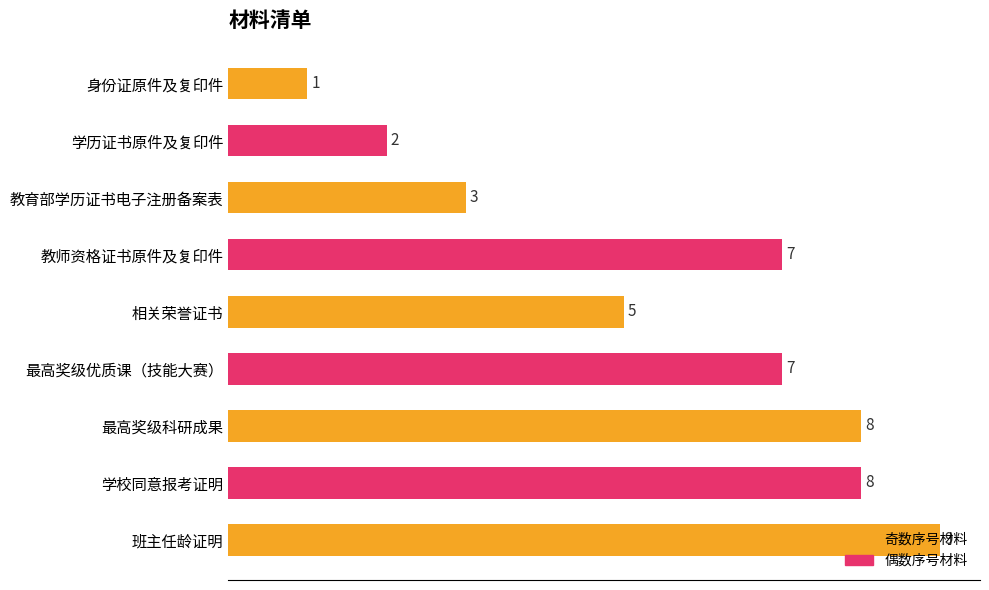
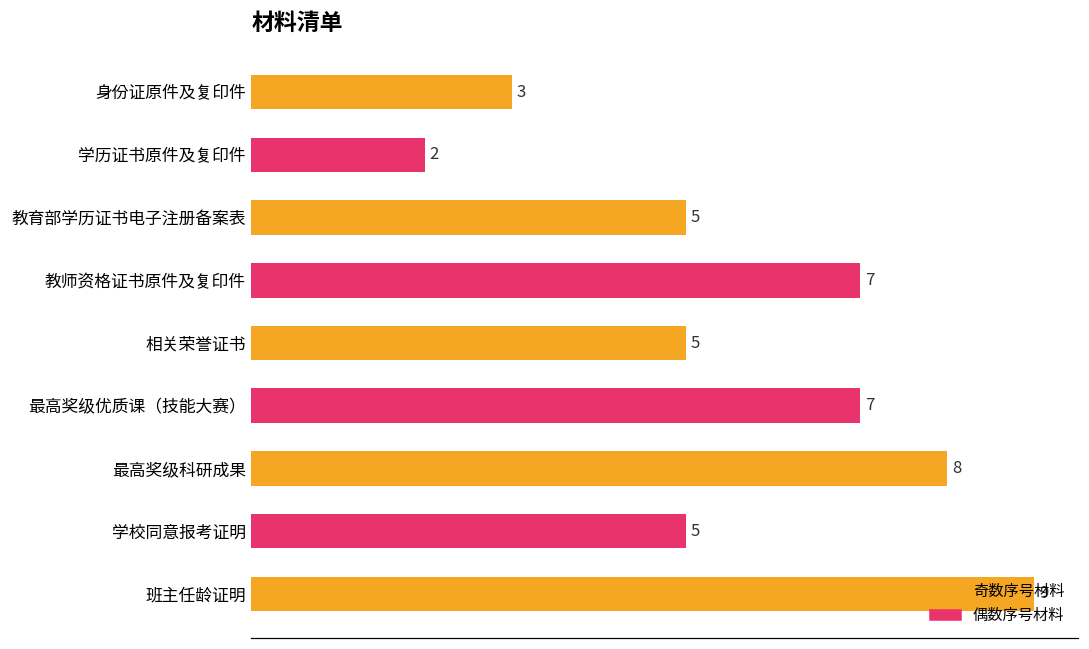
身份证原件及复印件: 1 -> 3
教育部学历证书电子注册备案表: 3 -> 5
学校同意报考证明: 8 -> 5
